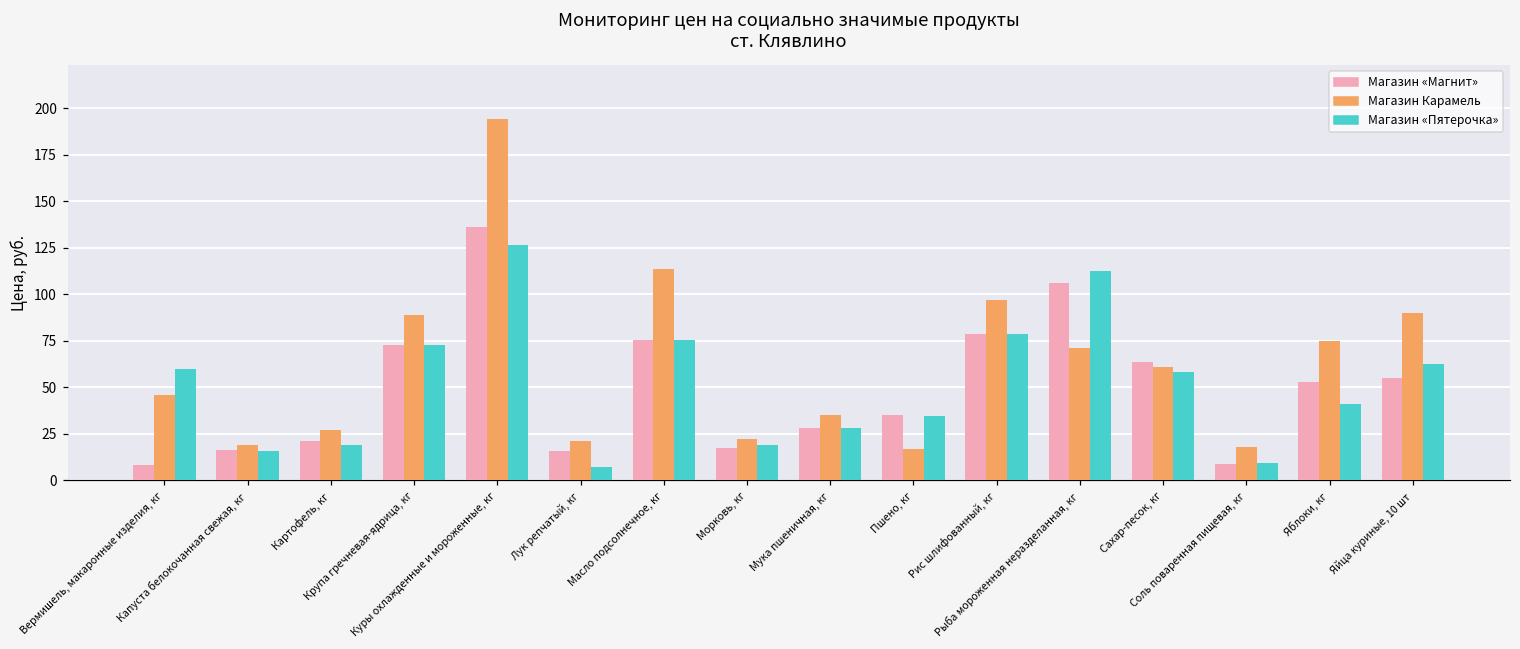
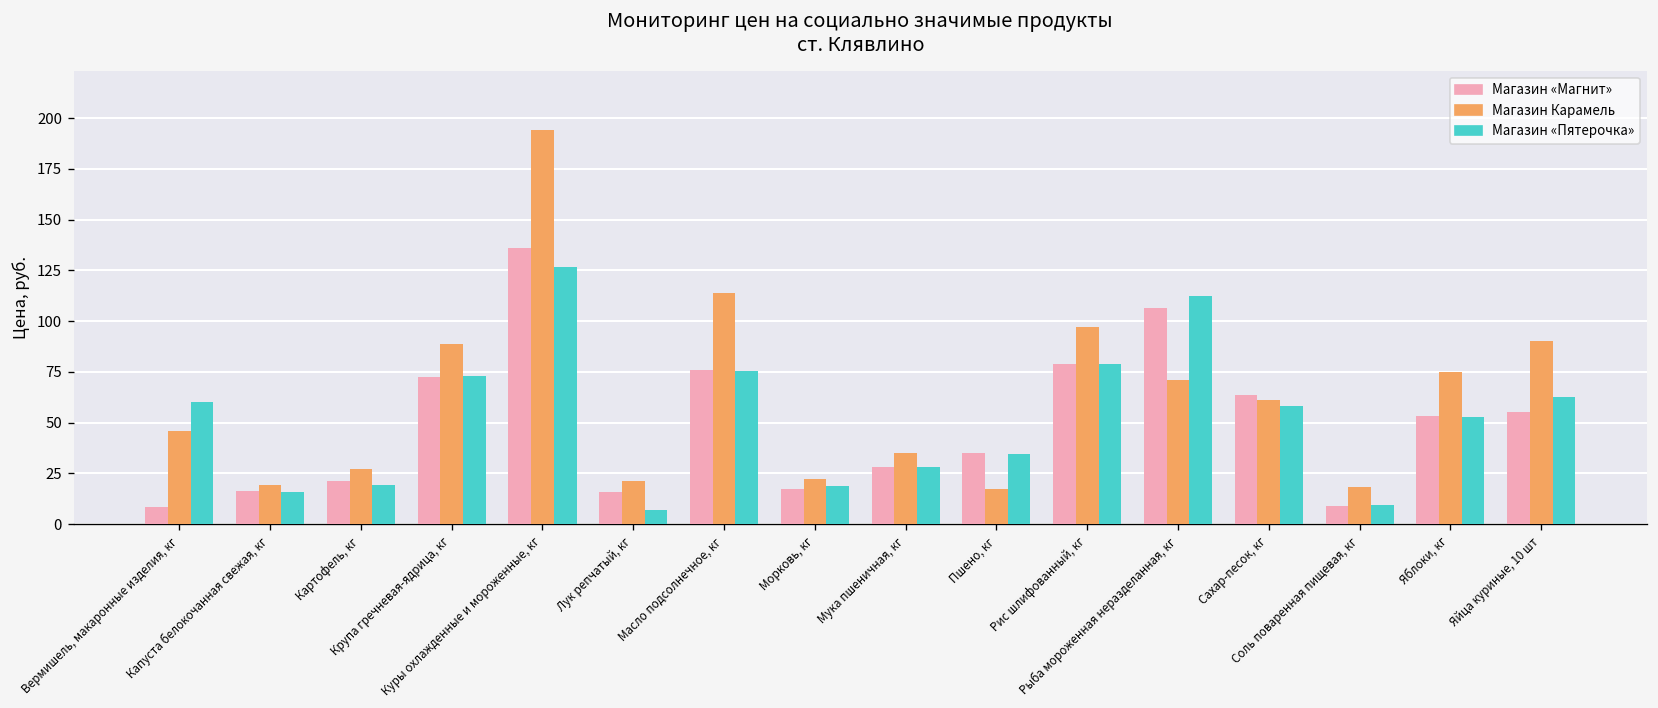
Магазин «Пятерочка», Яблоки, кг: 41 -> 53
